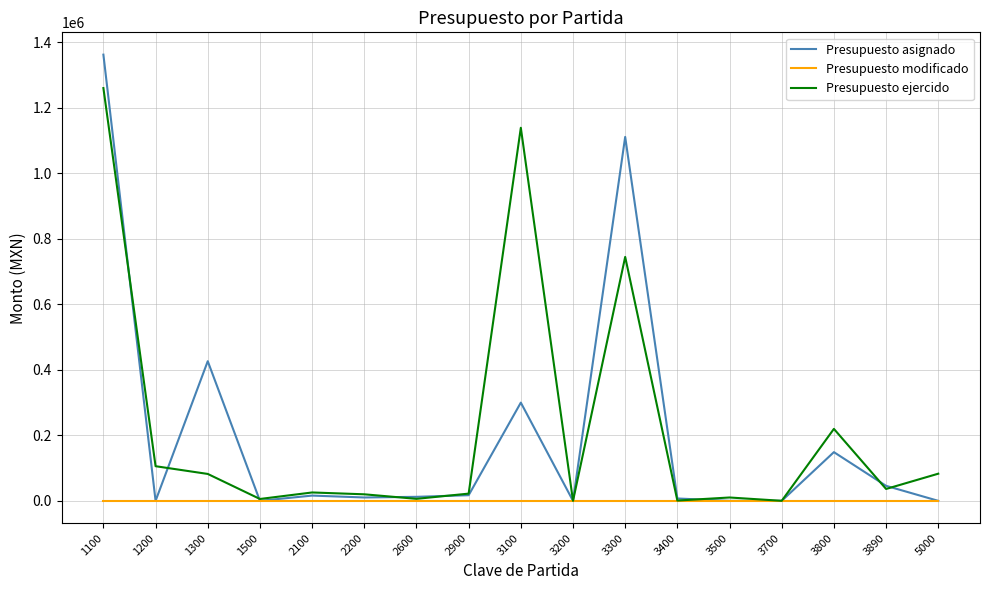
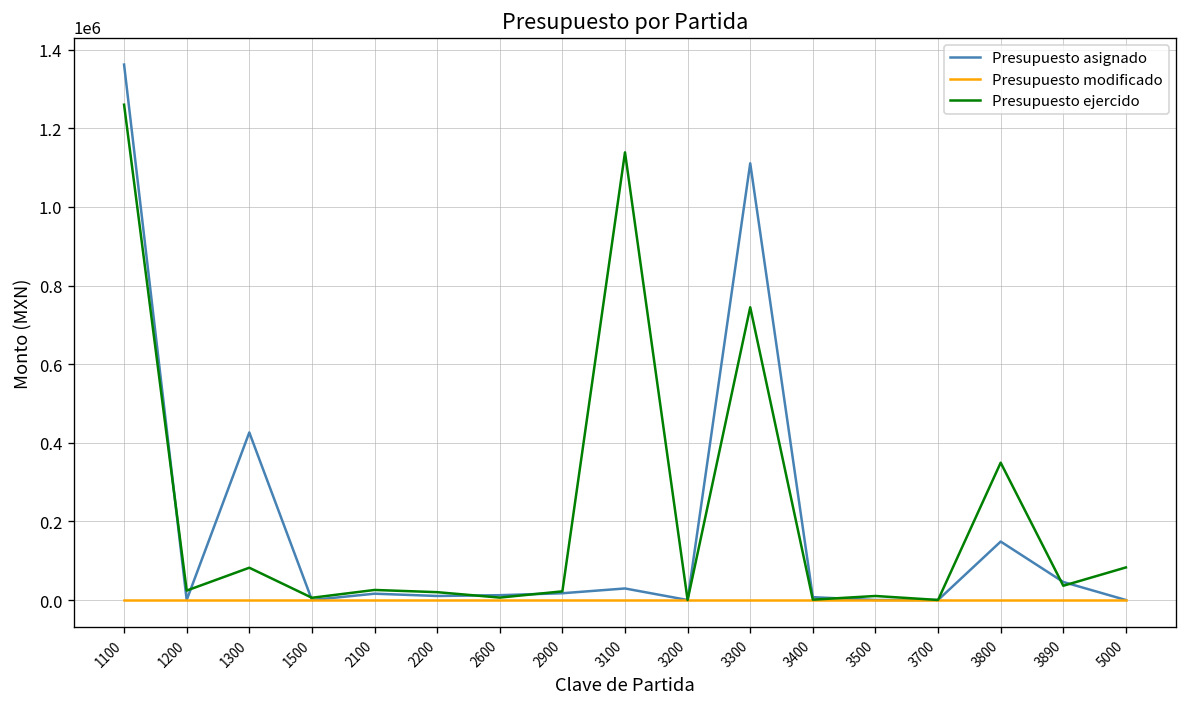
Presupuesto ejercido, 1200: 110000 -> 20000
Presupuesto asignado, 3100: 300000 -> 30000
Presupuesto ejercido, 3800: 220000 -> 350000
